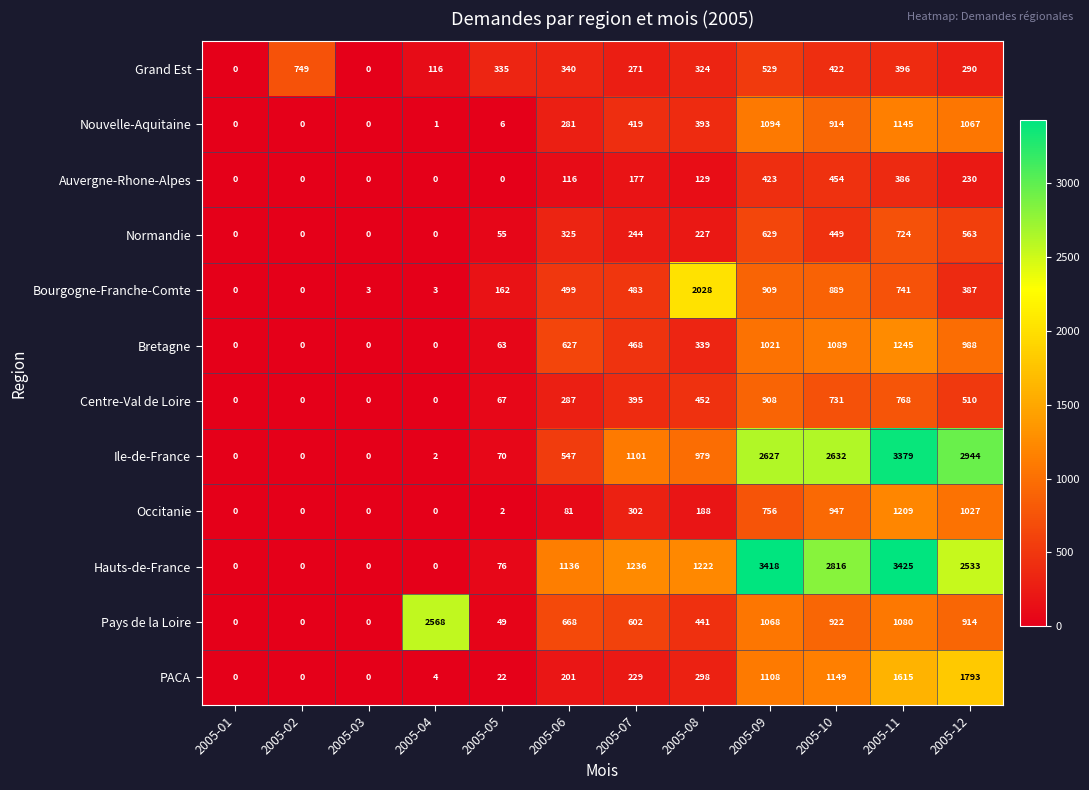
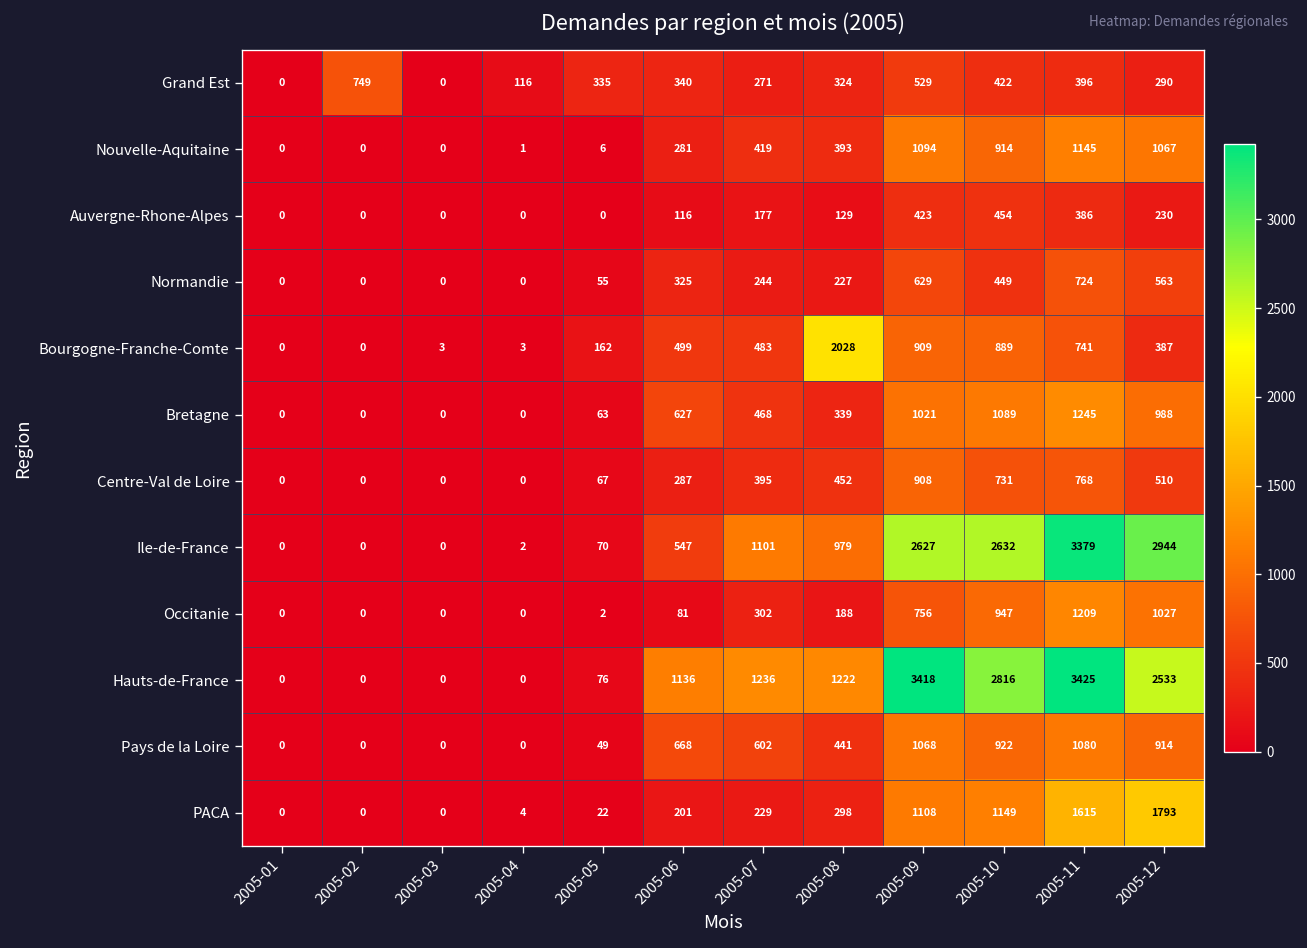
Pays de la Loire, 2005-04: 2568 -> 0
